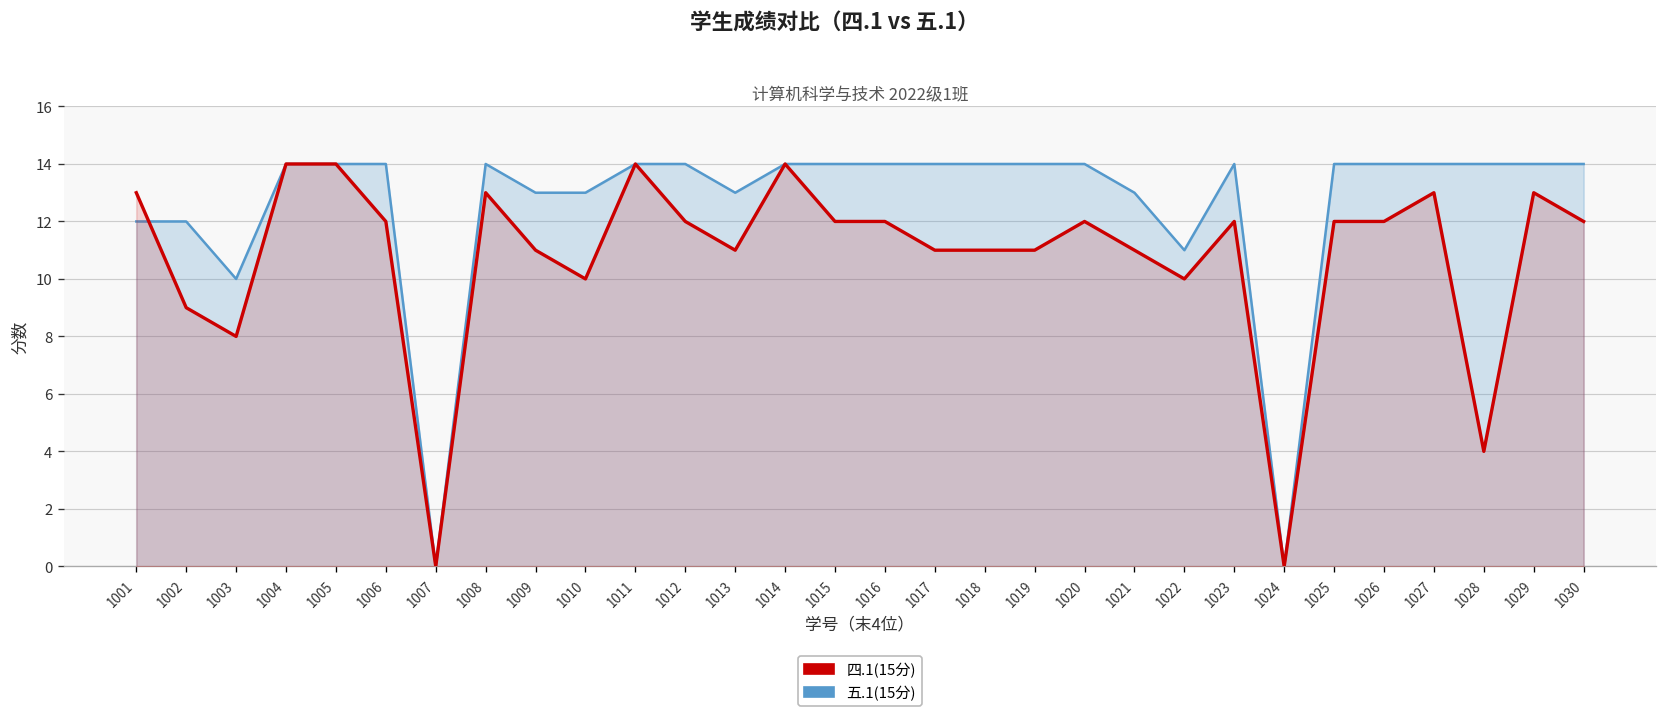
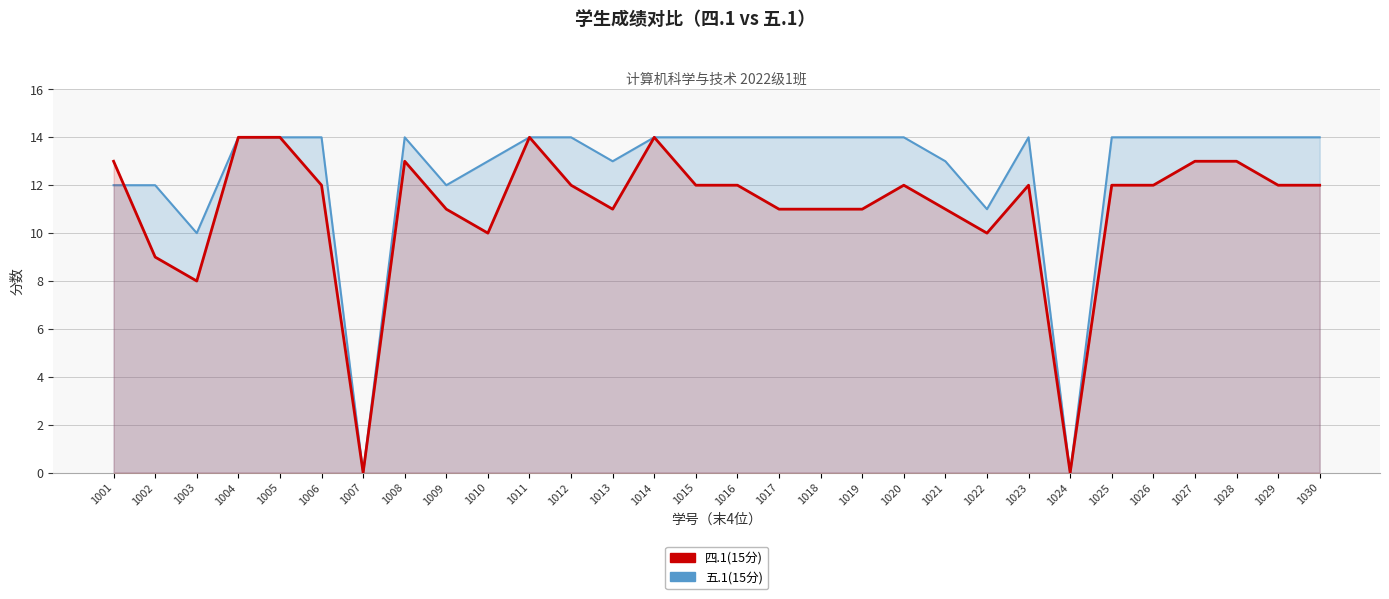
五.1(15分), 1009: 13 -> 12
四.1(15分), 1028: 4 -> 13
四.1(15分), 1029: 13 -> 12
